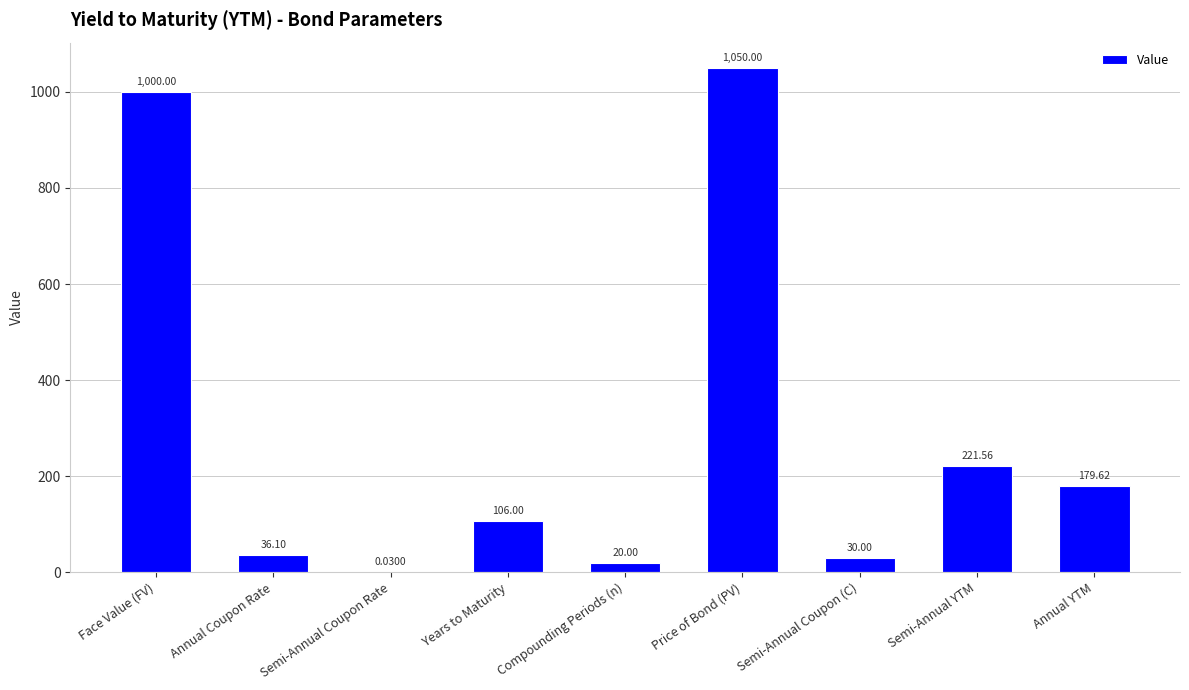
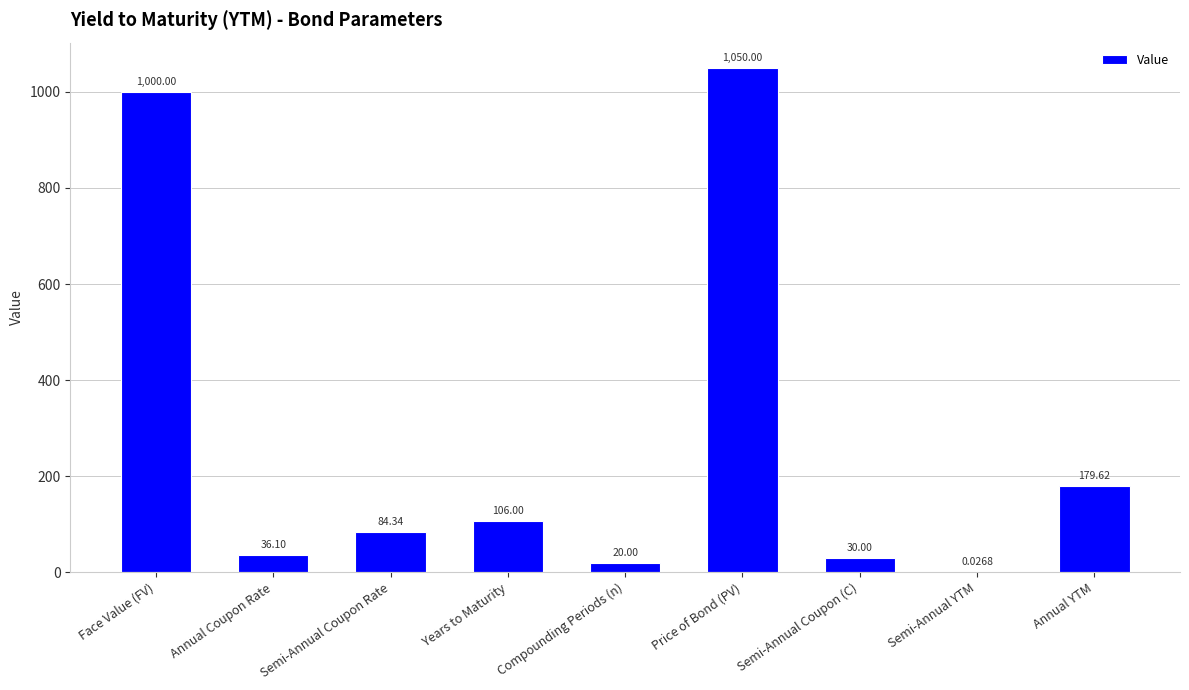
Semi-Annual Coupon Rate: 0.0300 -> 84.34
Semi-Annual YTM: 221.56 -> 0.0268
